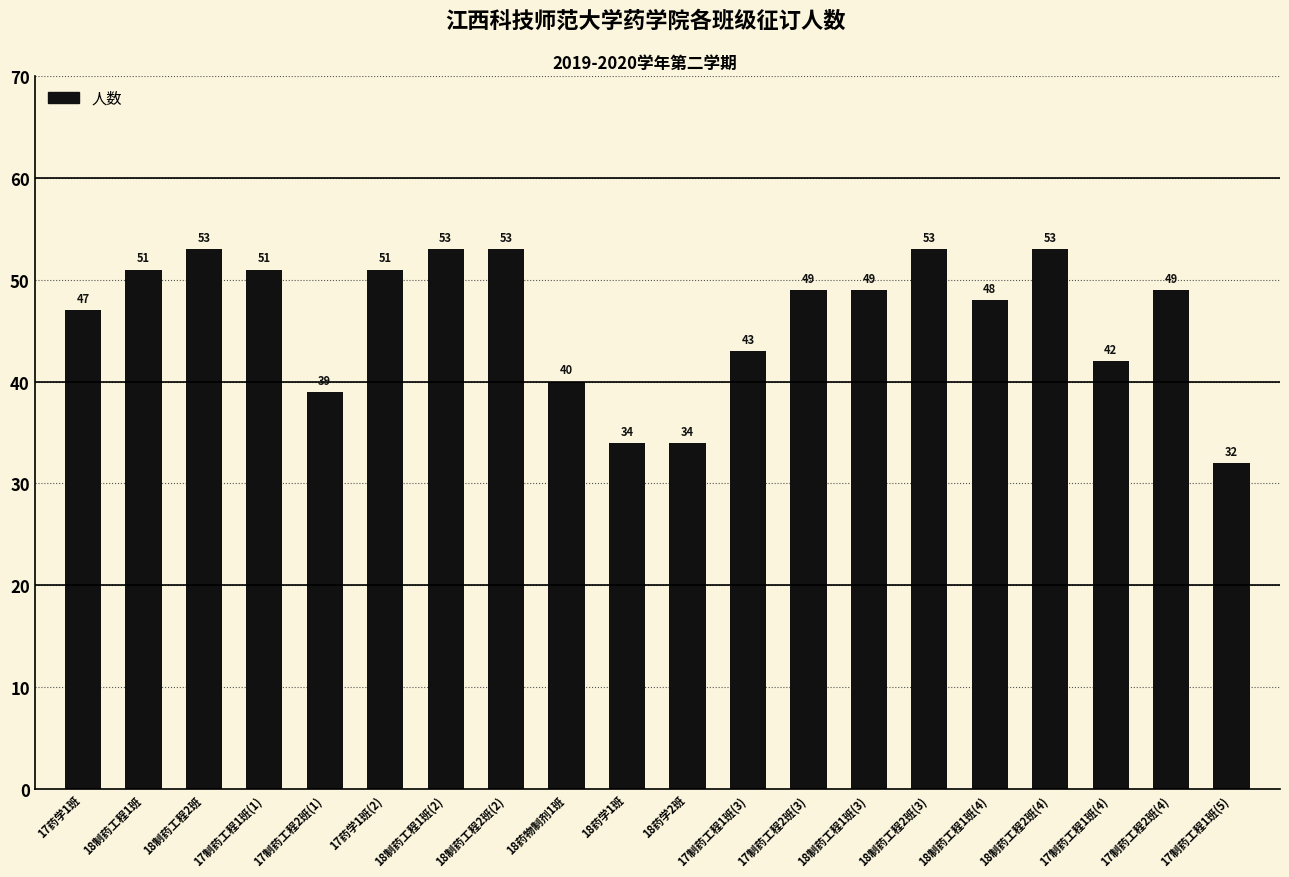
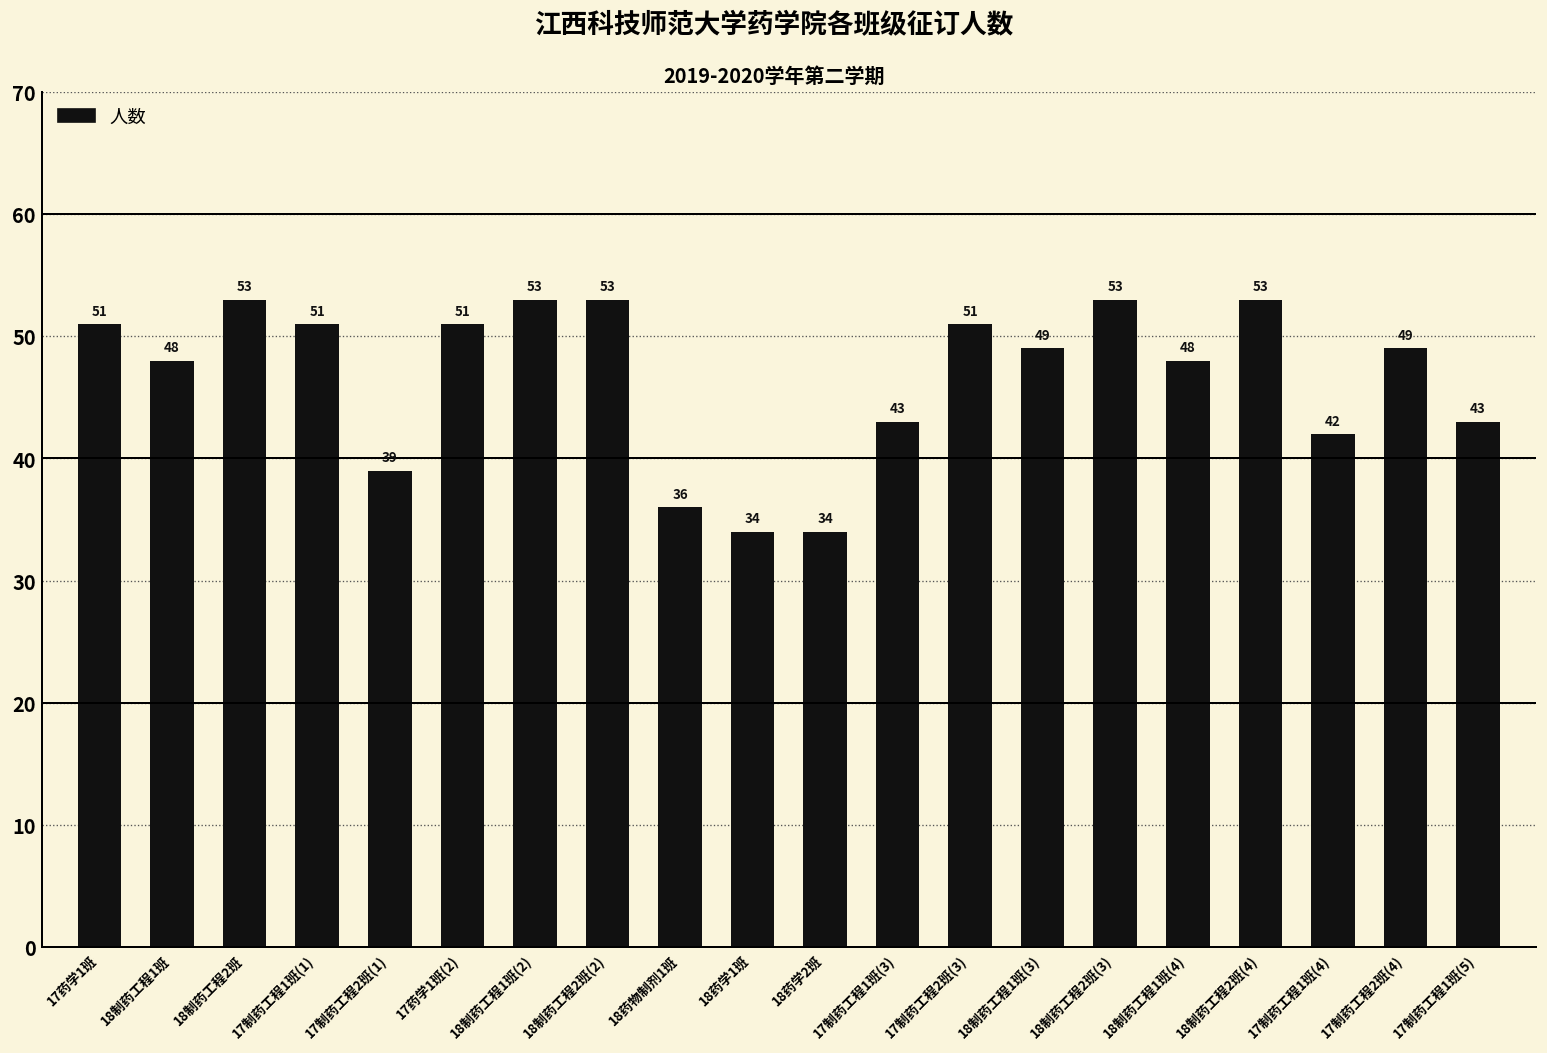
17药学1班: 47 -> 51
18制药工程1班: 51 -> 48
18药物制剂1班: 40 -> 36
17制药工程2班(3): 49 -> 51
17制药工程1班(5): 32 -> 43
